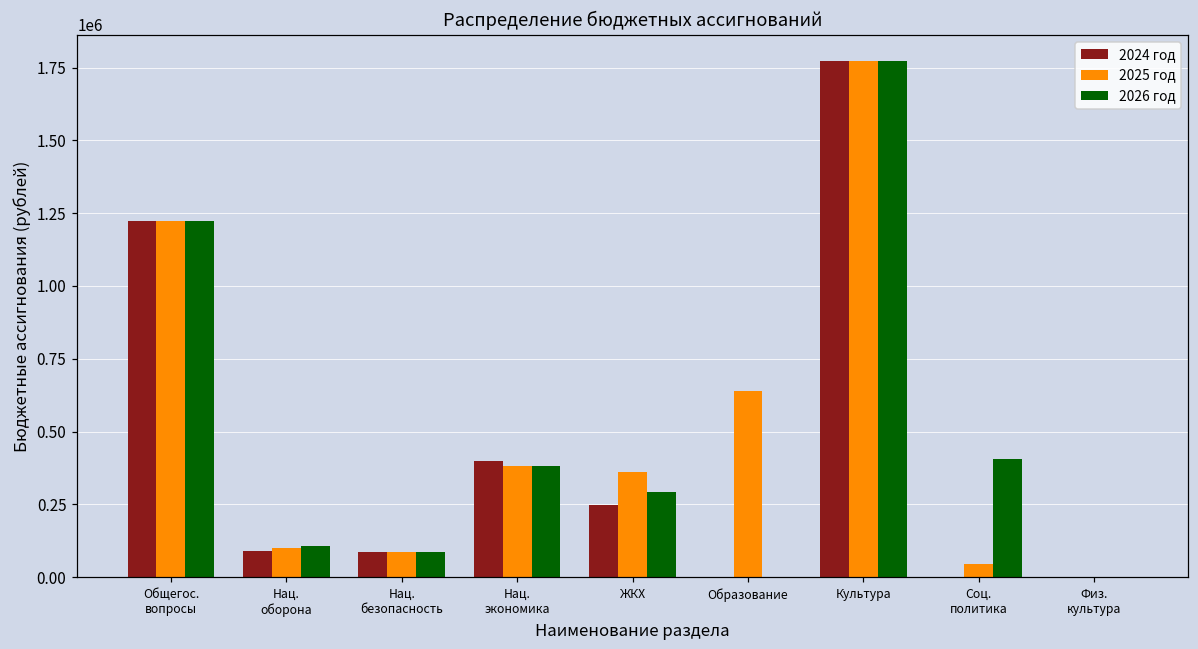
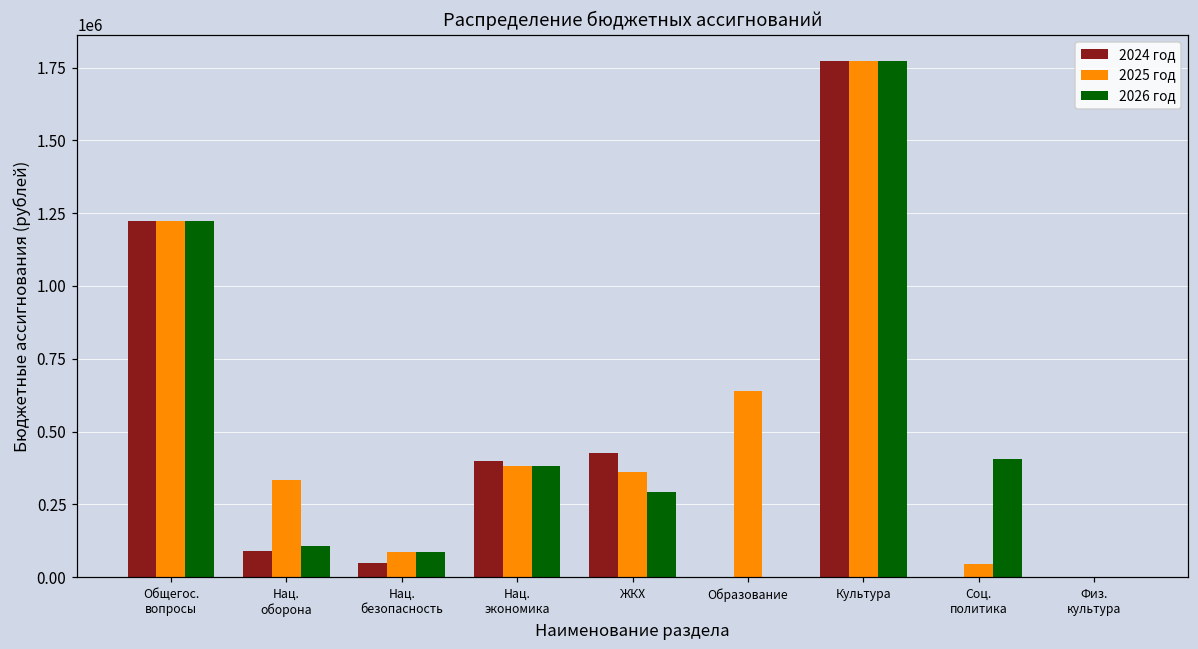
2025 год, Нац. оборона: 100000 -> 330000
2024 год, Нац. безопасность: 90000 -> 50000
2024 год, ЖКХ: 250000 -> 430000
